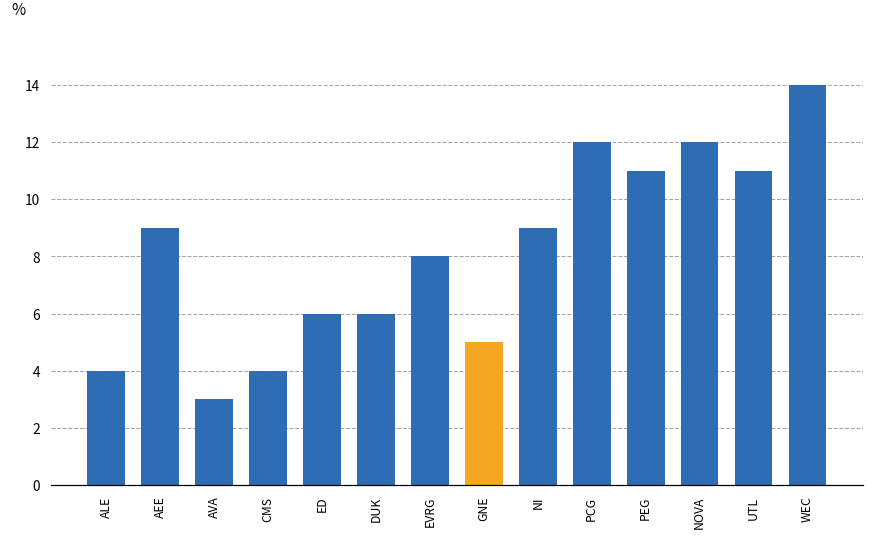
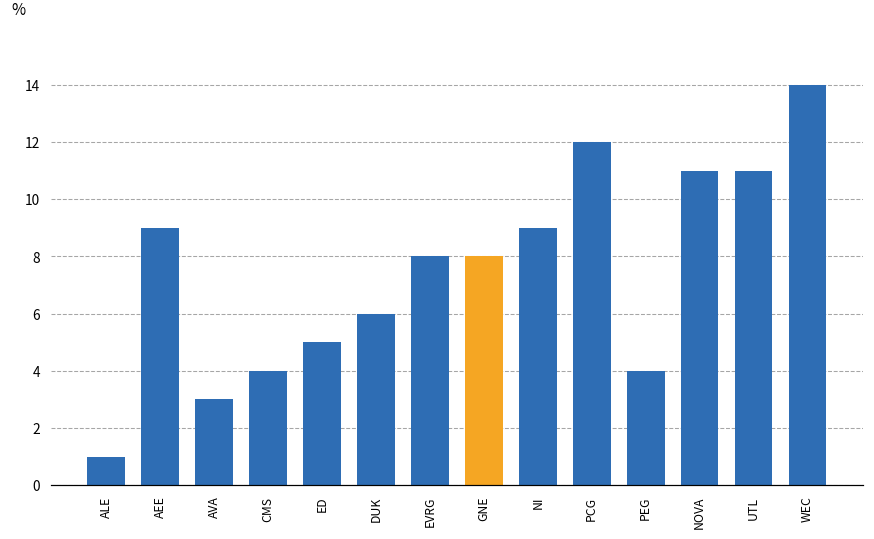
ALE: 4 -> 1
ED: 6 -> 5
GNE: 5 -> 8
PEG: 11 -> 4
NOVA: 12 -> 11
